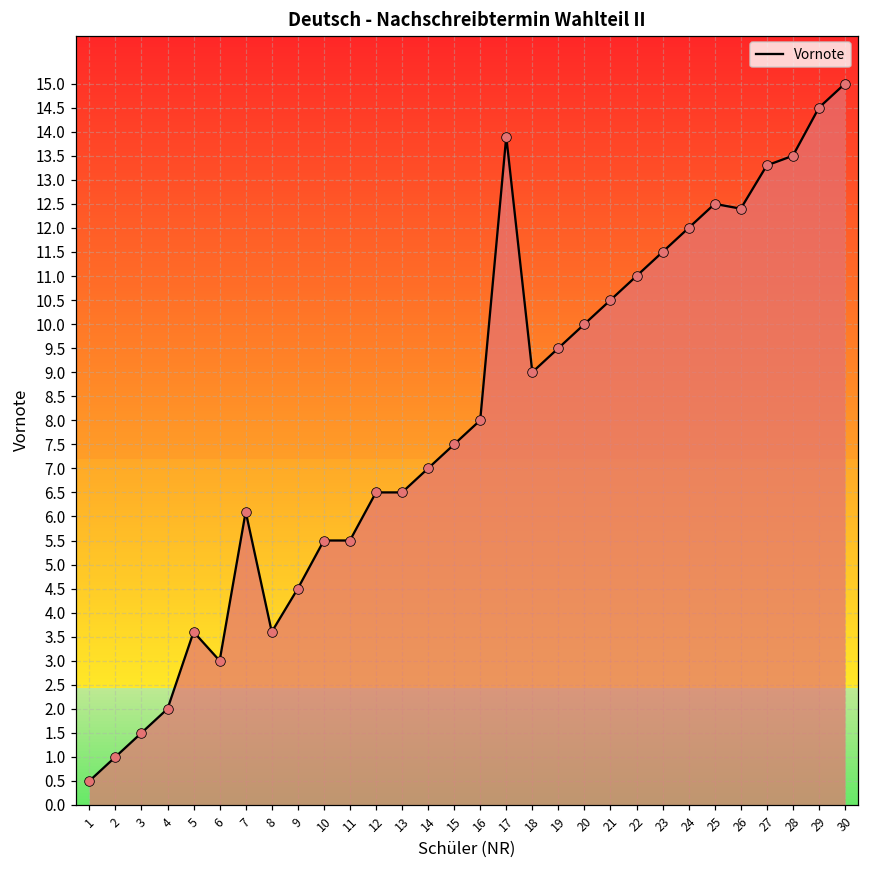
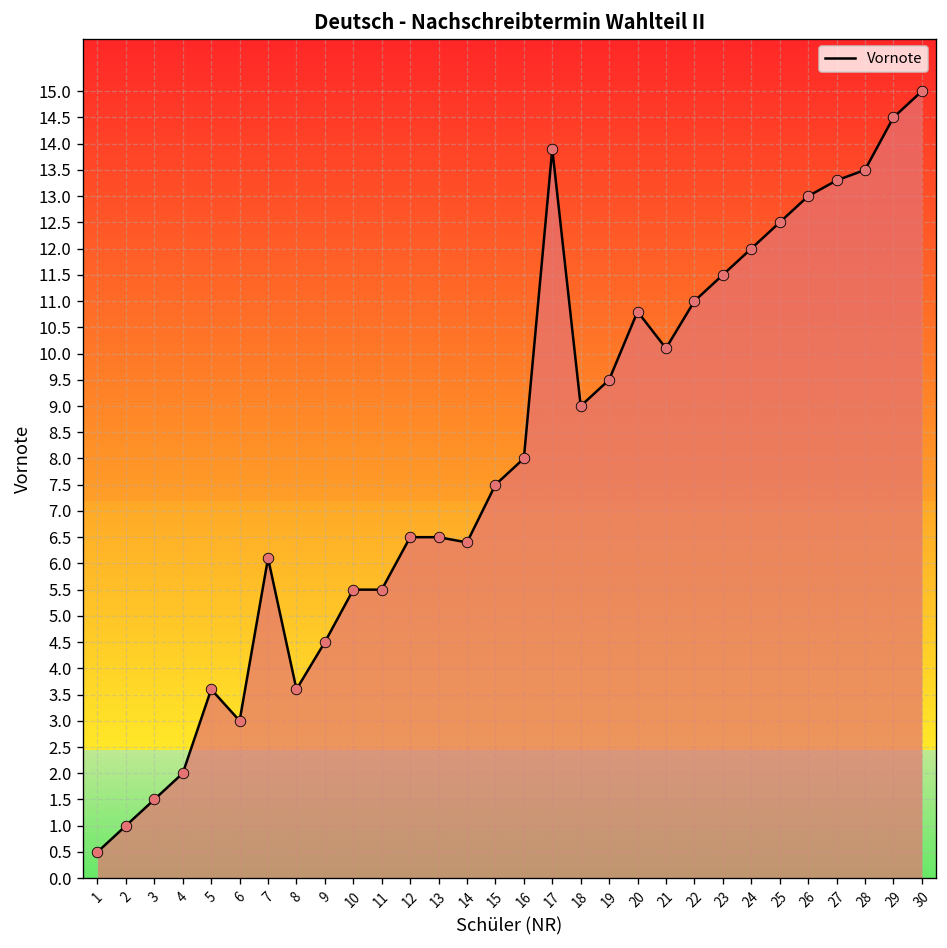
14: 7.0 -> 6.4
20: 10.0 -> 10.8
21: 10.5 -> 10.1
26: 12.4 -> 13.0
